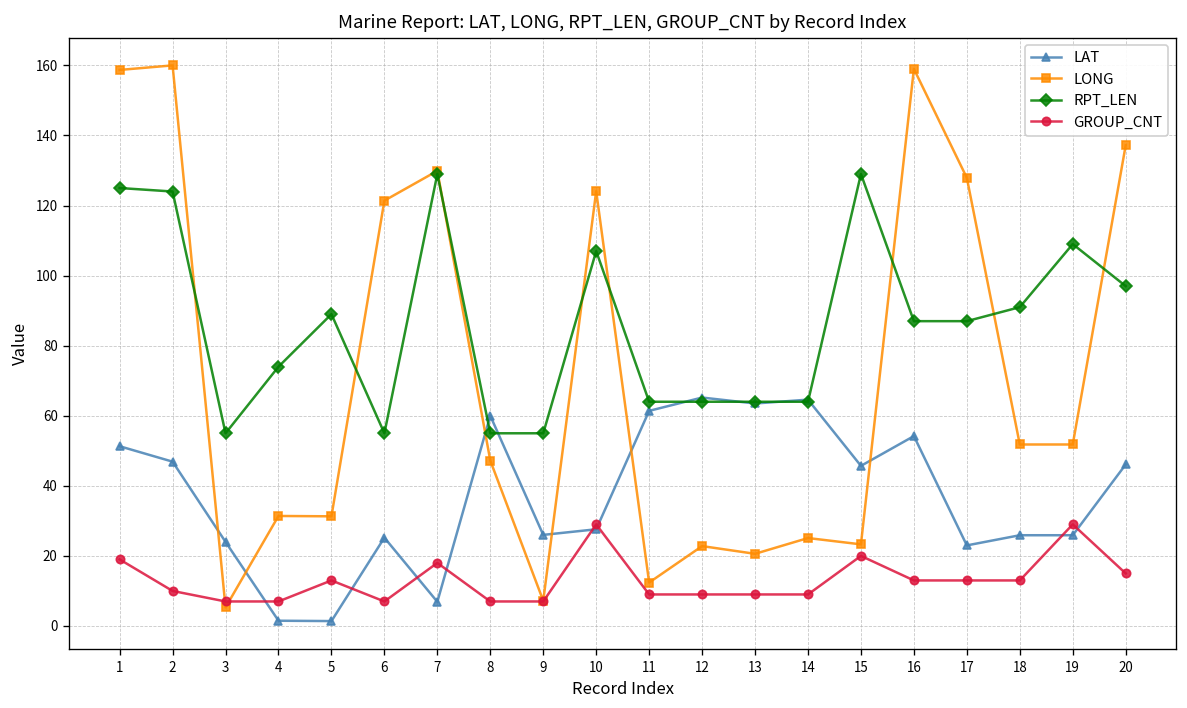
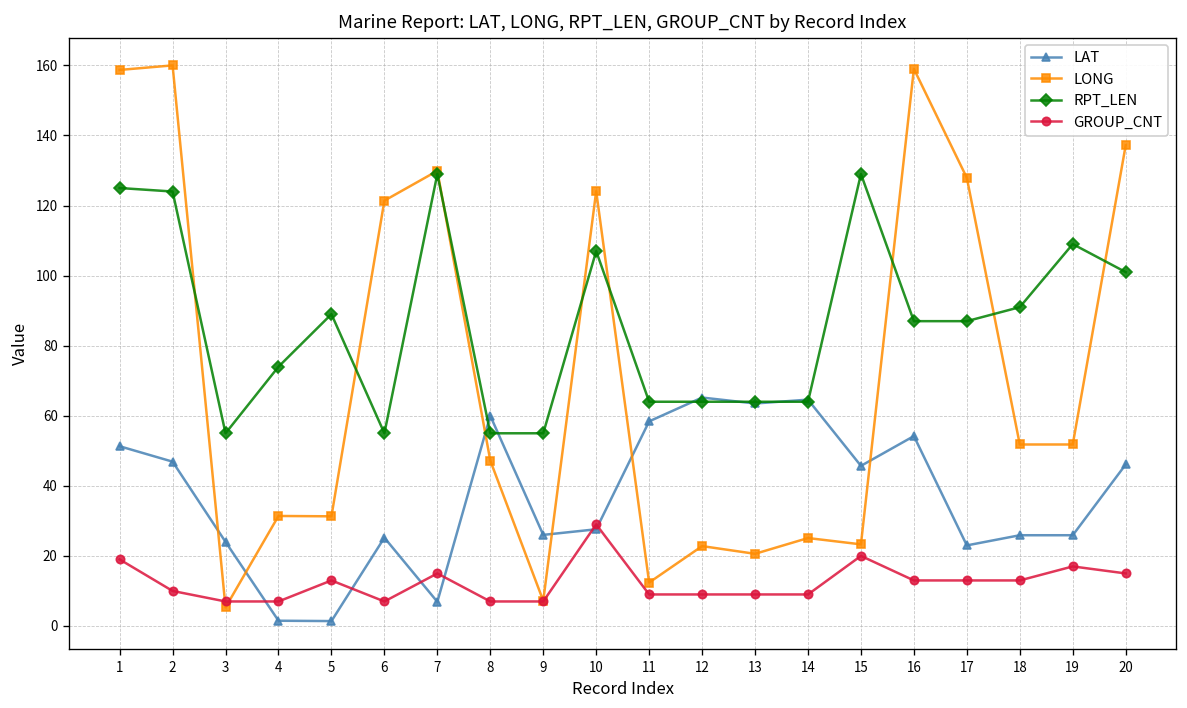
GROUP_CNT, 7: 18 -> 15
LAT, 11: 61 -> 58
GROUP_CNT, 19: 29 -> 17
RPT_LEN, 20: 97 -> 101
